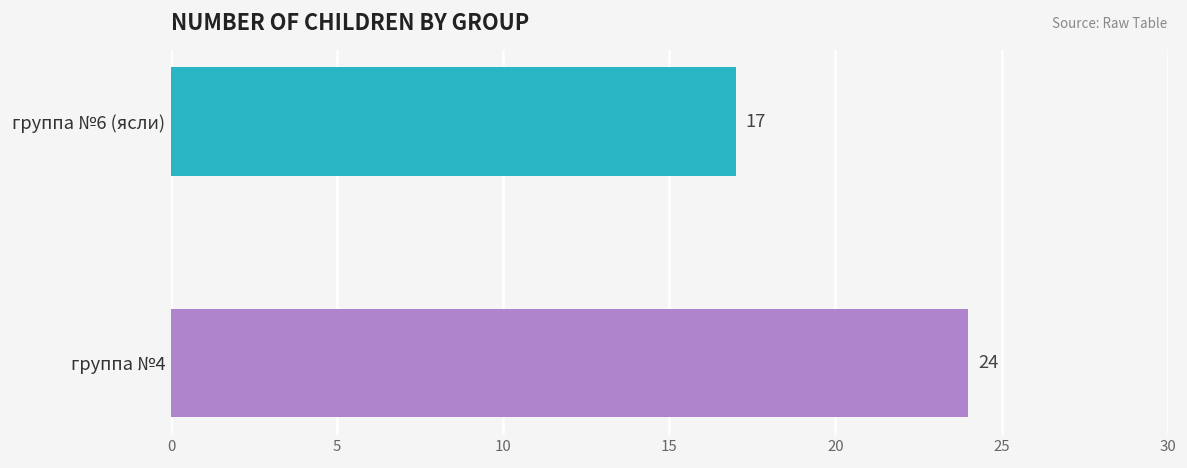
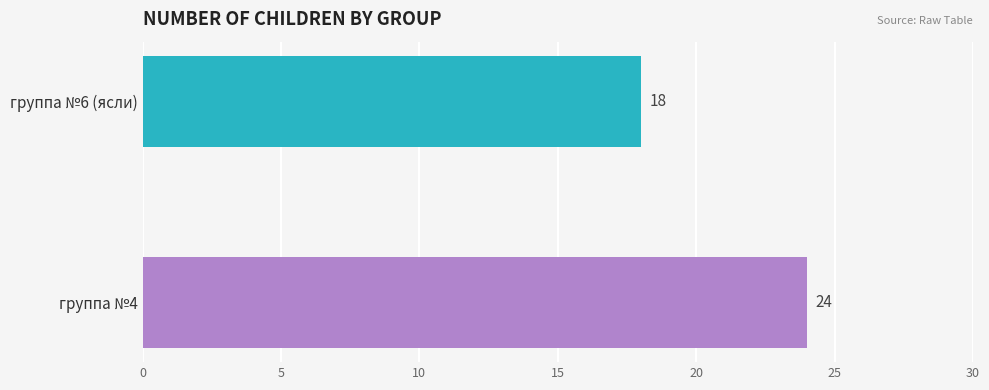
группа №6 (ясли): 17 -> 18
